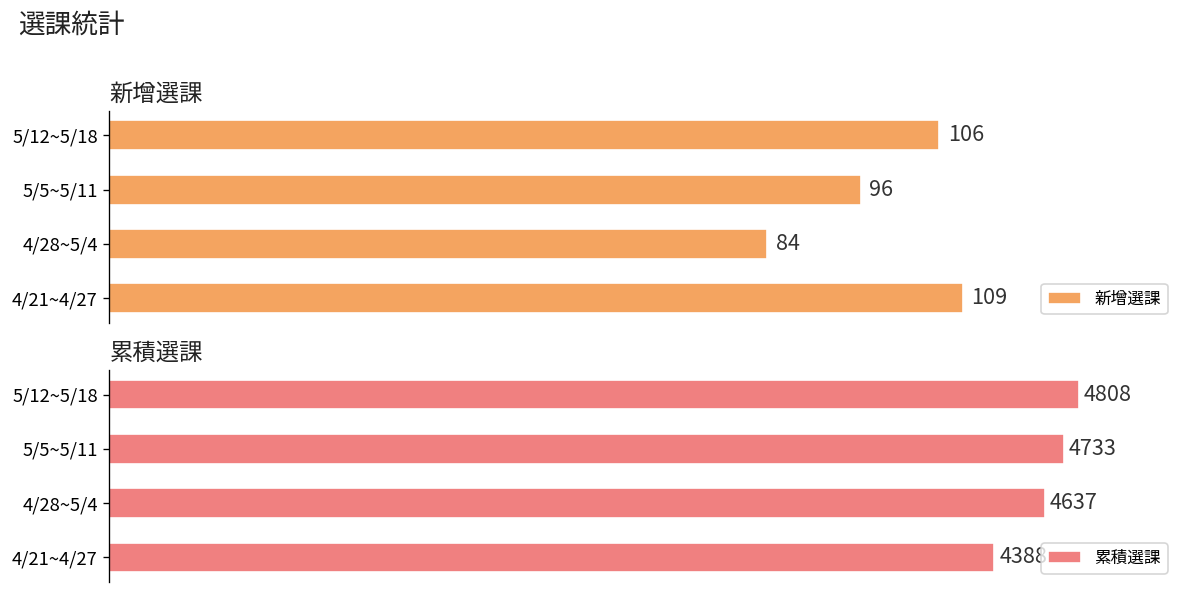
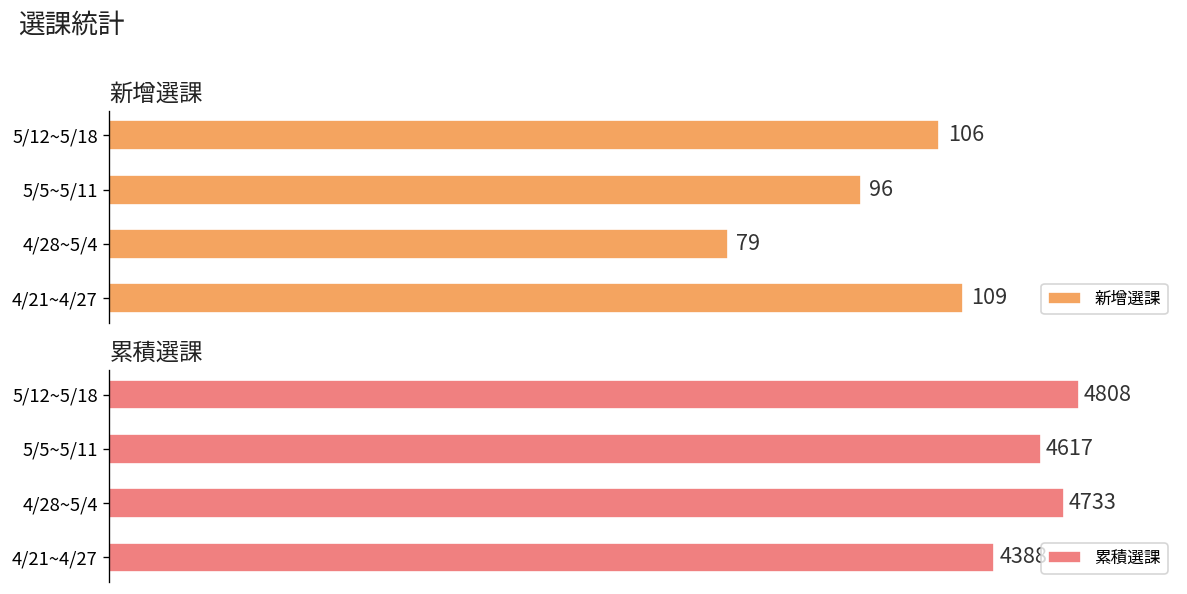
新增選課, 4/28~5/4: 84 -> 79
累積選課, 5/5~5/11: 4733 -> 4617
累積選課, 4/28~5/4: 4637 -> 4733
